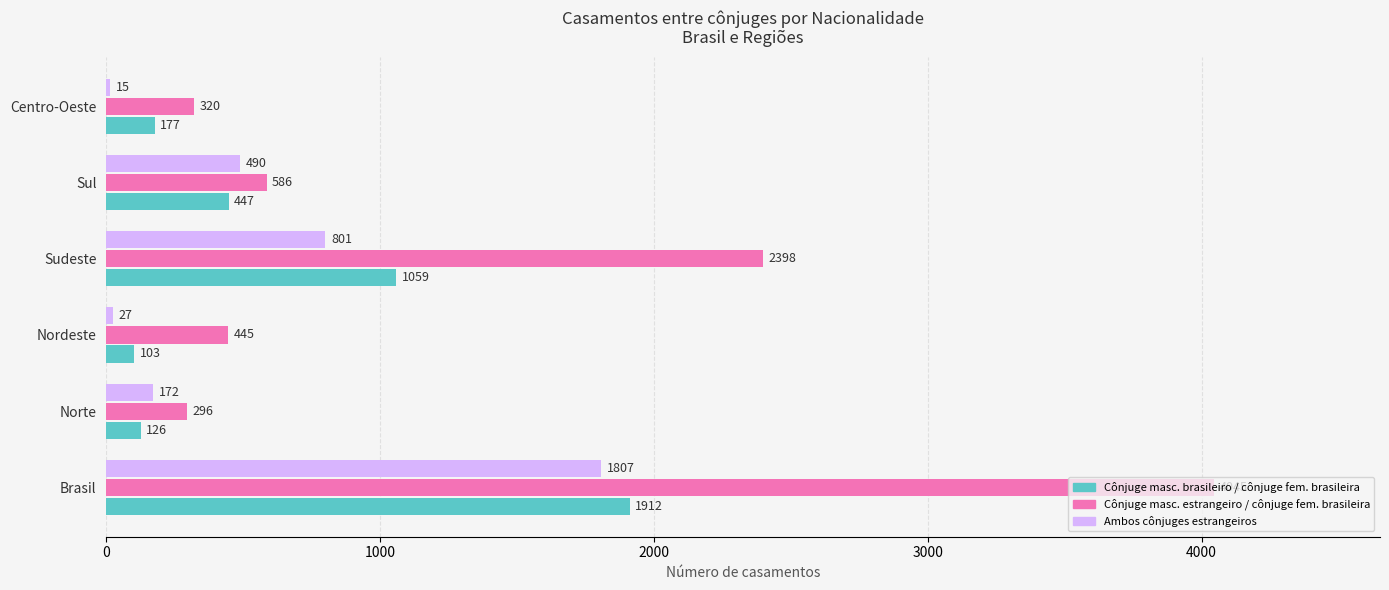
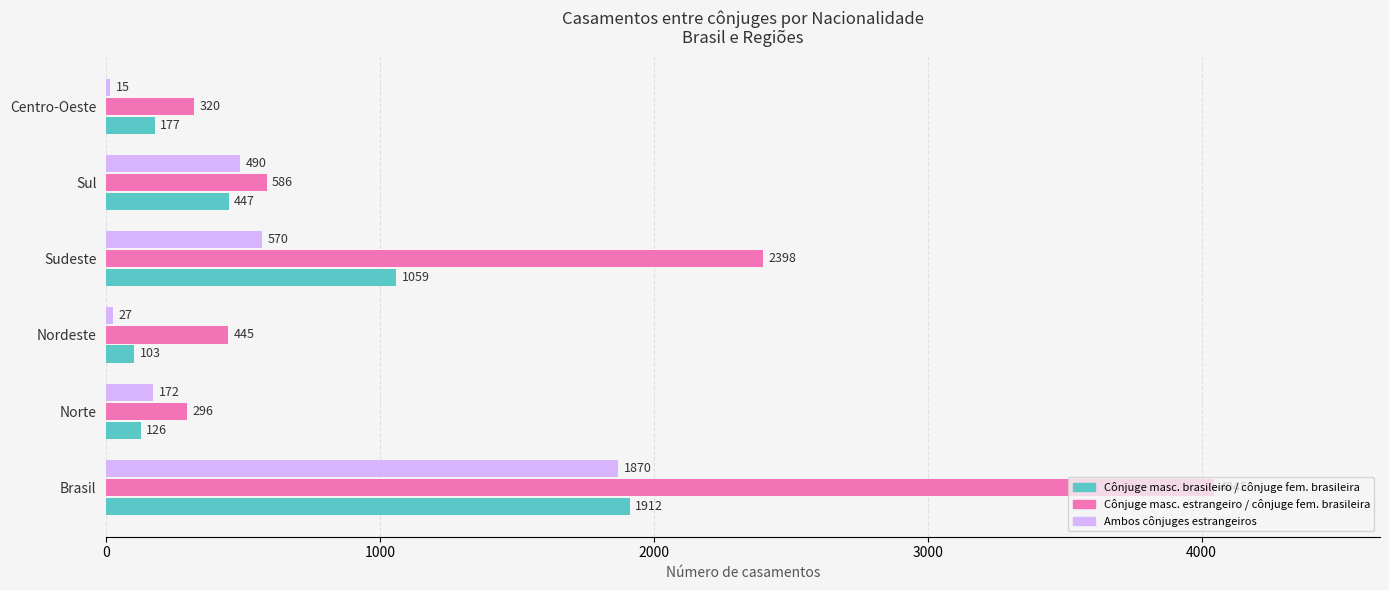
Ambos cônjuges estrangeiros, Sudeste: 801 -> 570
Ambos cônjuges estrangeiros, Brasil: 1807 -> 1870
